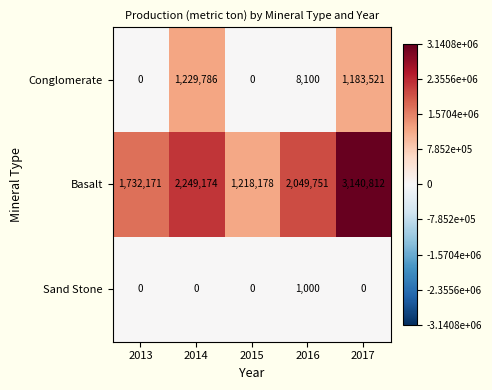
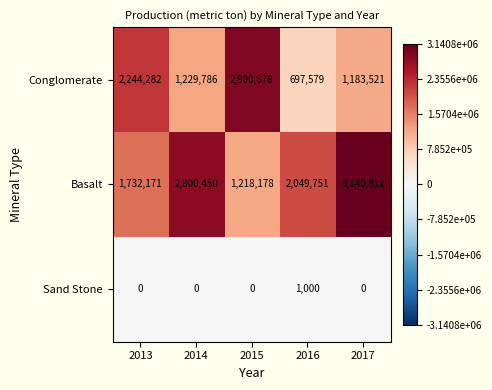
Conglomerate, 2013: 0 -> 2,244,282
Conglomerate, 2015: 0 -> 2,900,678
Conglomerate, 2016: 8,100 -> 697,579
Basalt, 2014: 2,249,174 -> 2,800,450
